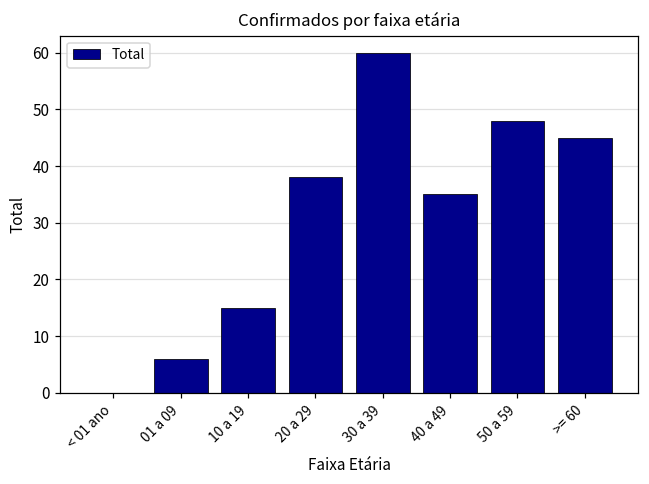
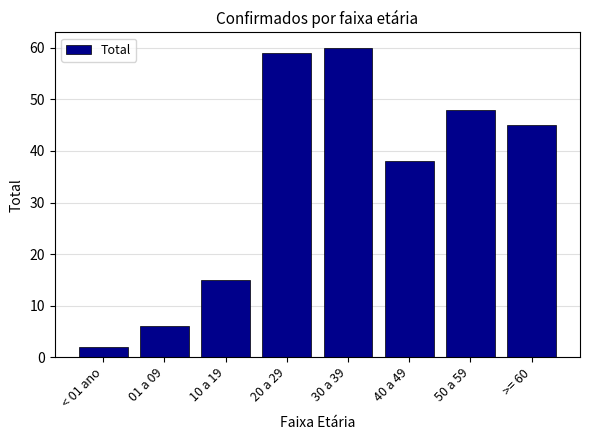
< 01 ano: 0 -> 2
20 a 29: 38 -> 59
40 a 49: 35 -> 38
